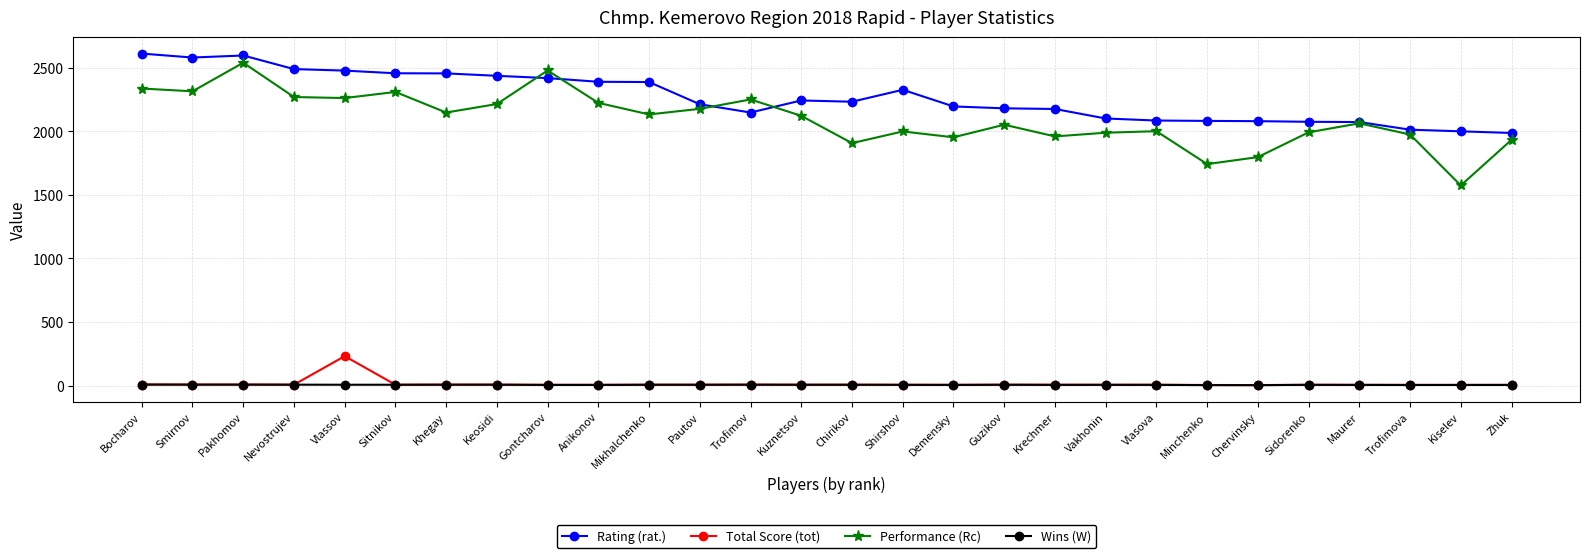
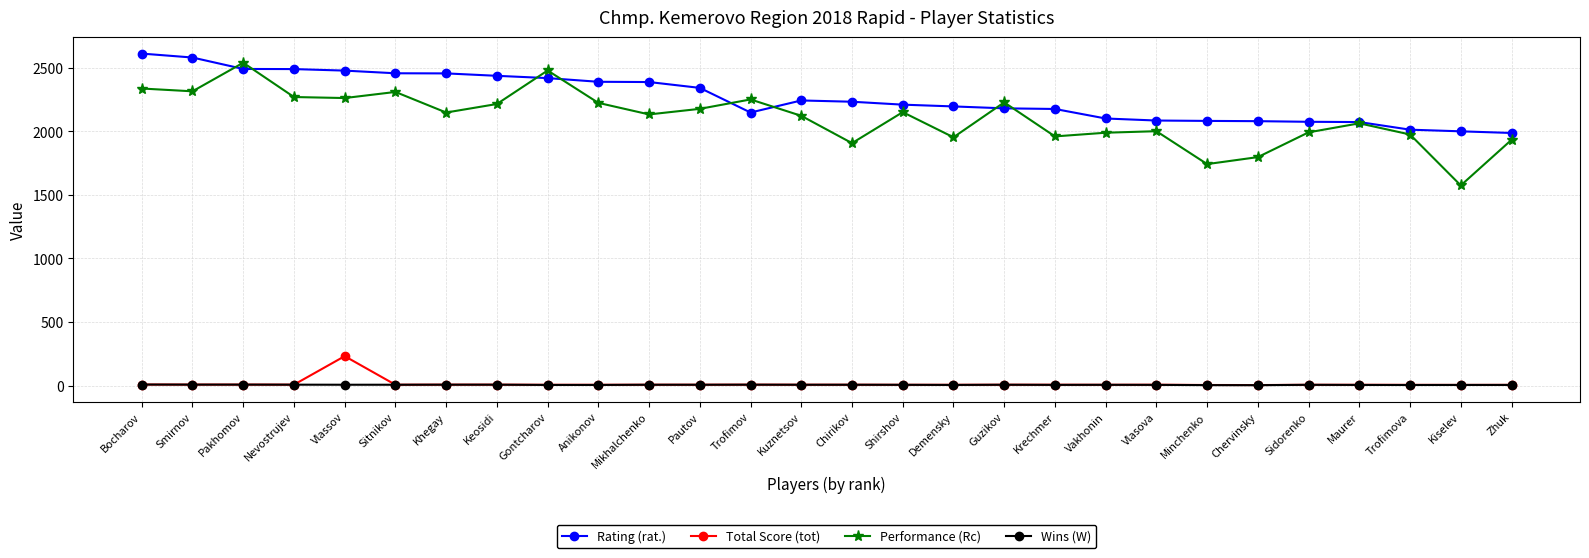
Rating (rat.), Pakhomov: 2600 -> 2490
Rating (rat.), Pautov: 2210 -> 2340
Rating (rat.), Shirshov: 2330 -> 2210
Performance (Rc), Shirshov: 2000 -> 2150
Performance (Rc), Guzikov: 2050 -> 2230
